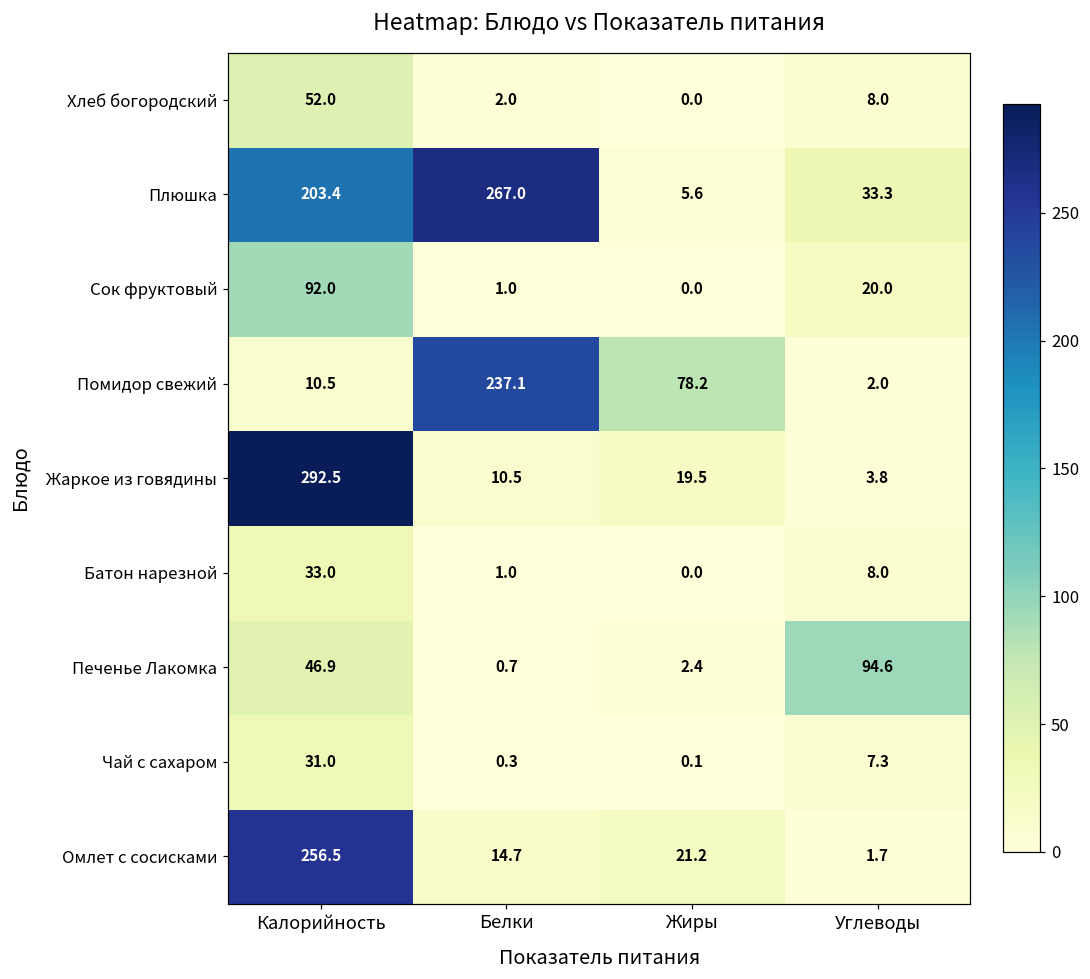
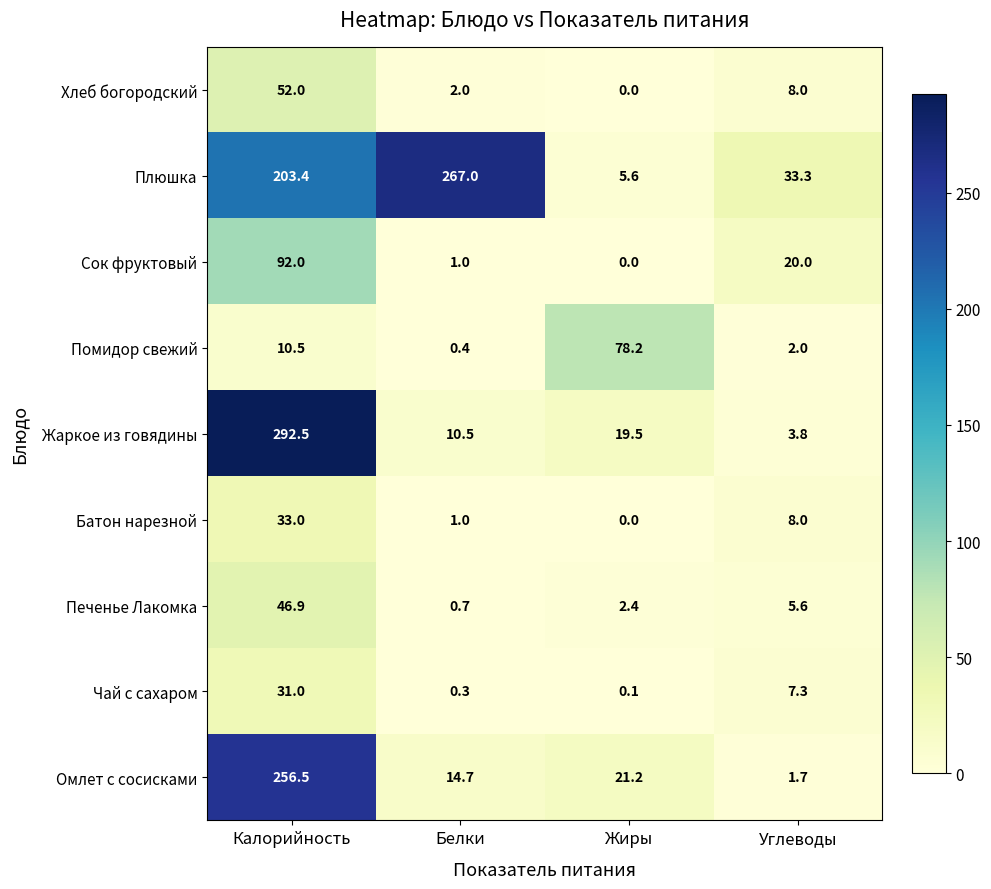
Помидор свежий, Белки: 237.1 -> 0.4
Печенье Лакомка, Углеводы: 94.6 -> 5.6
